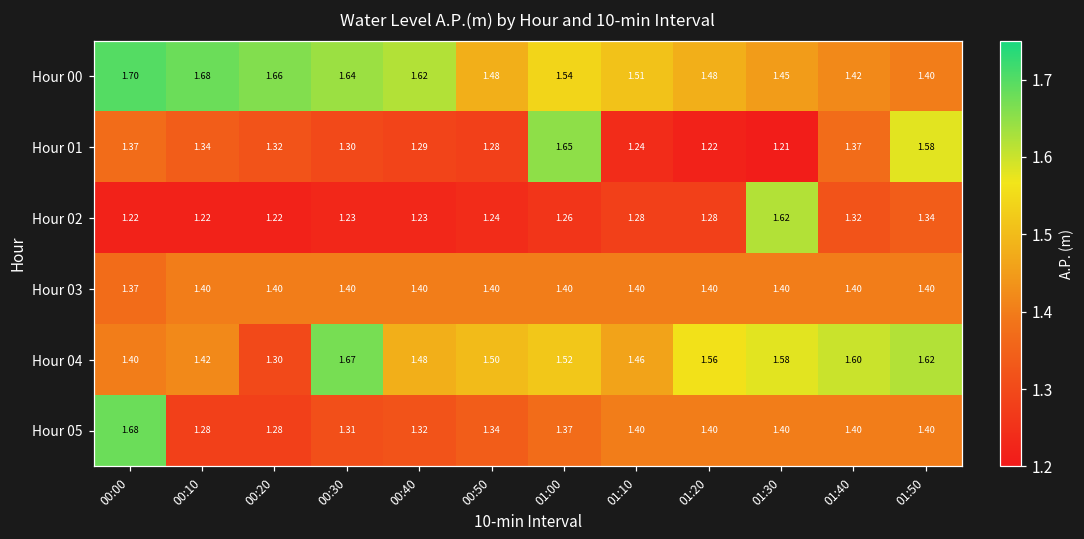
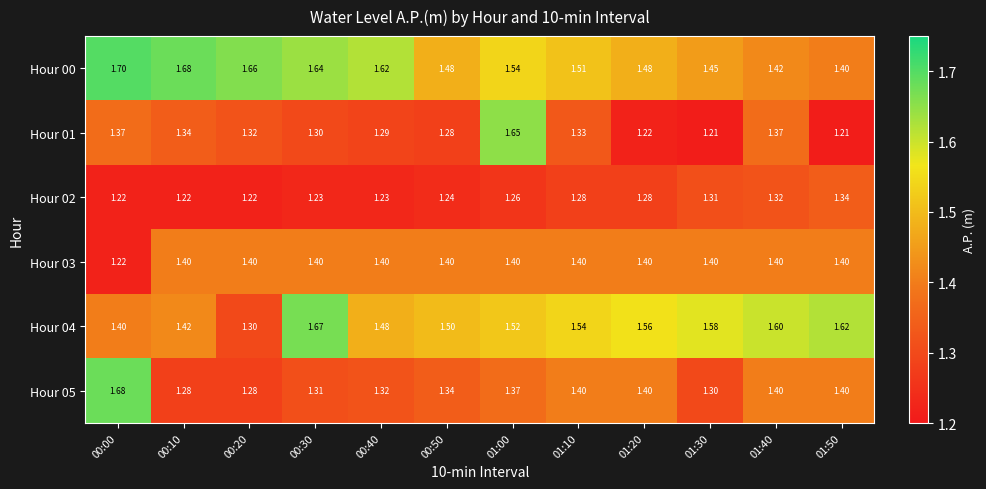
Hour 01, 01:10: 1.24 -> 1.33
Hour 01, 01:50: 1.58 -> 1.21
Hour 02, 01:30: 1.62 -> 1.31
Hour 03, 00:00: 1.37 -> 1.22
Hour 04, 01:10: 1.46 -> 1.54
Hour 05, 01:30: 1.40 -> 1.30
